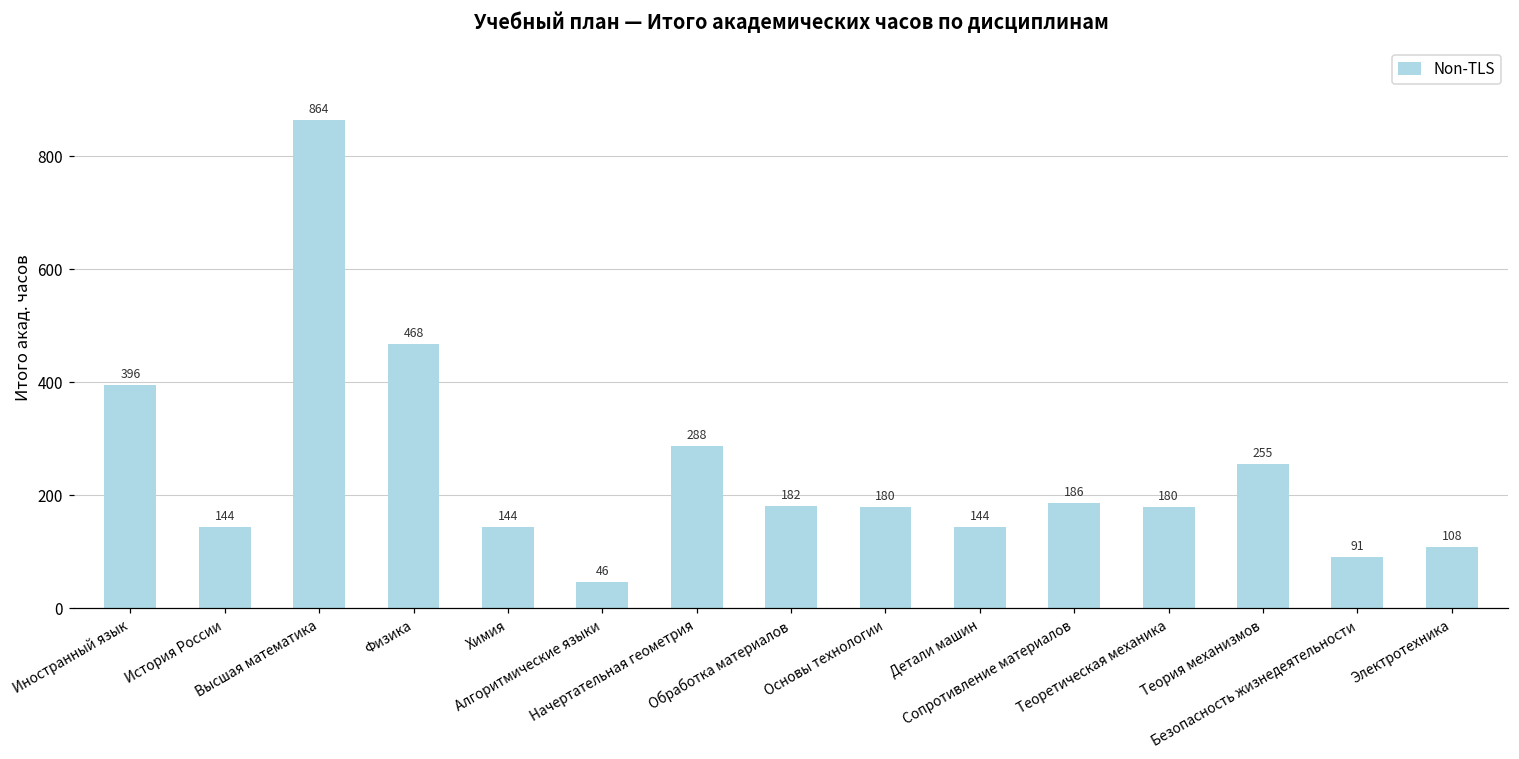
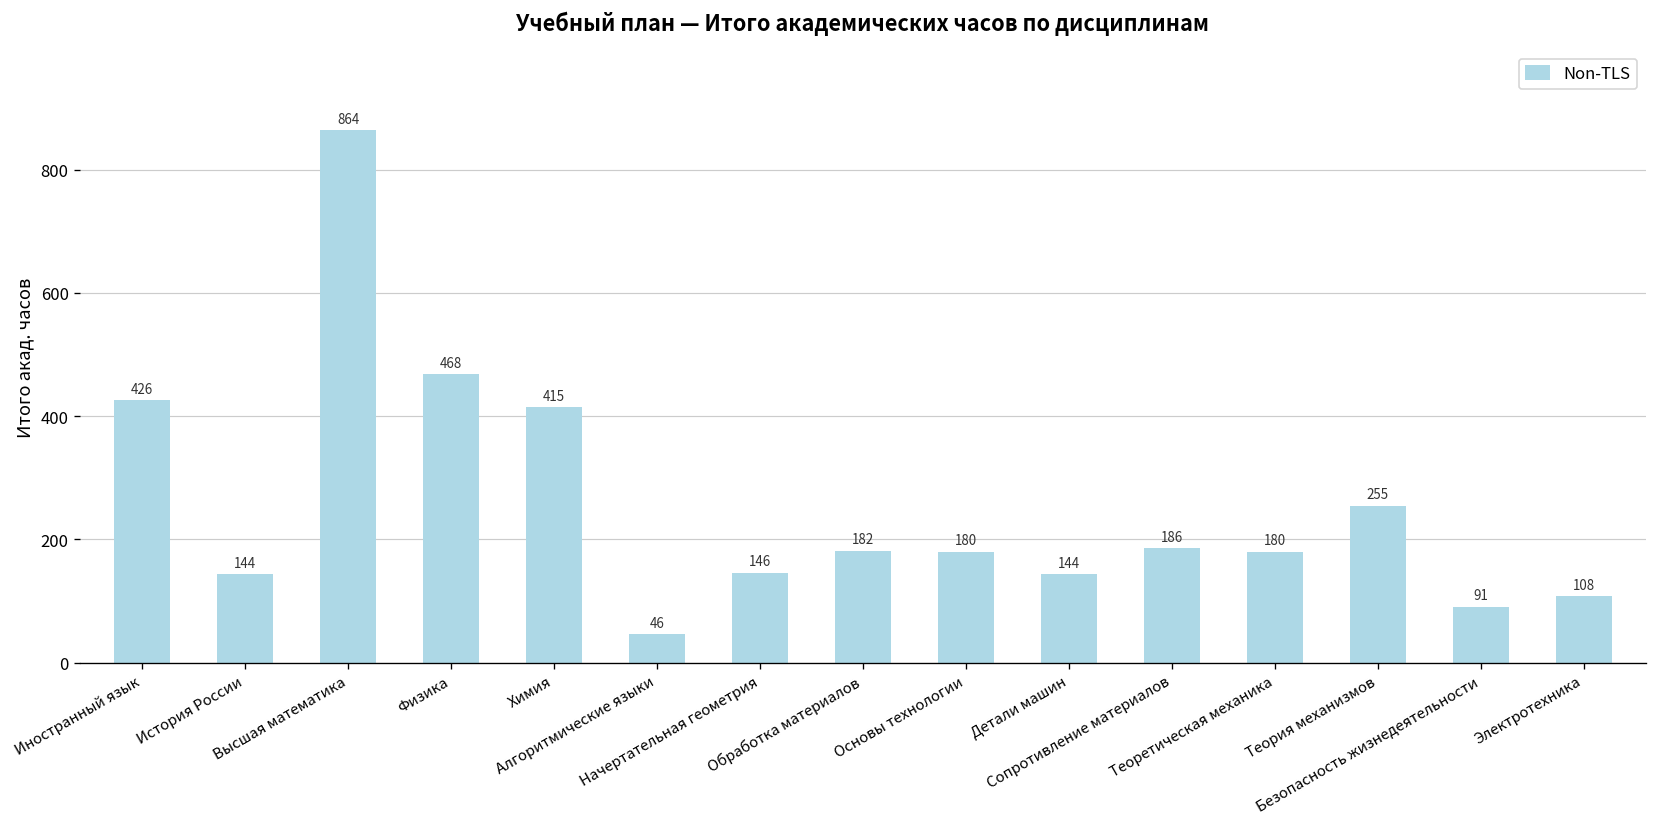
Иностранный язык: 396 -> 426
Химия: 144 -> 415
Начертательная геометрия: 288 -> 146
